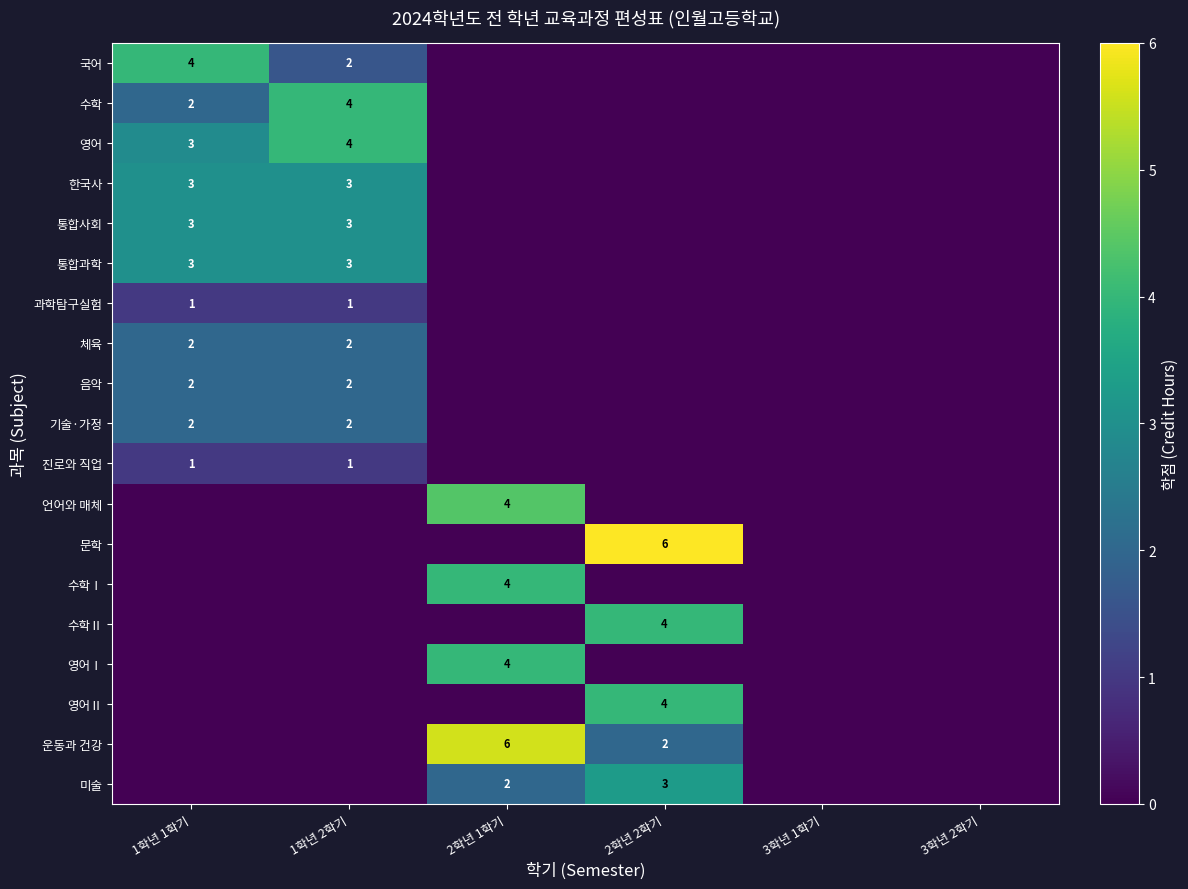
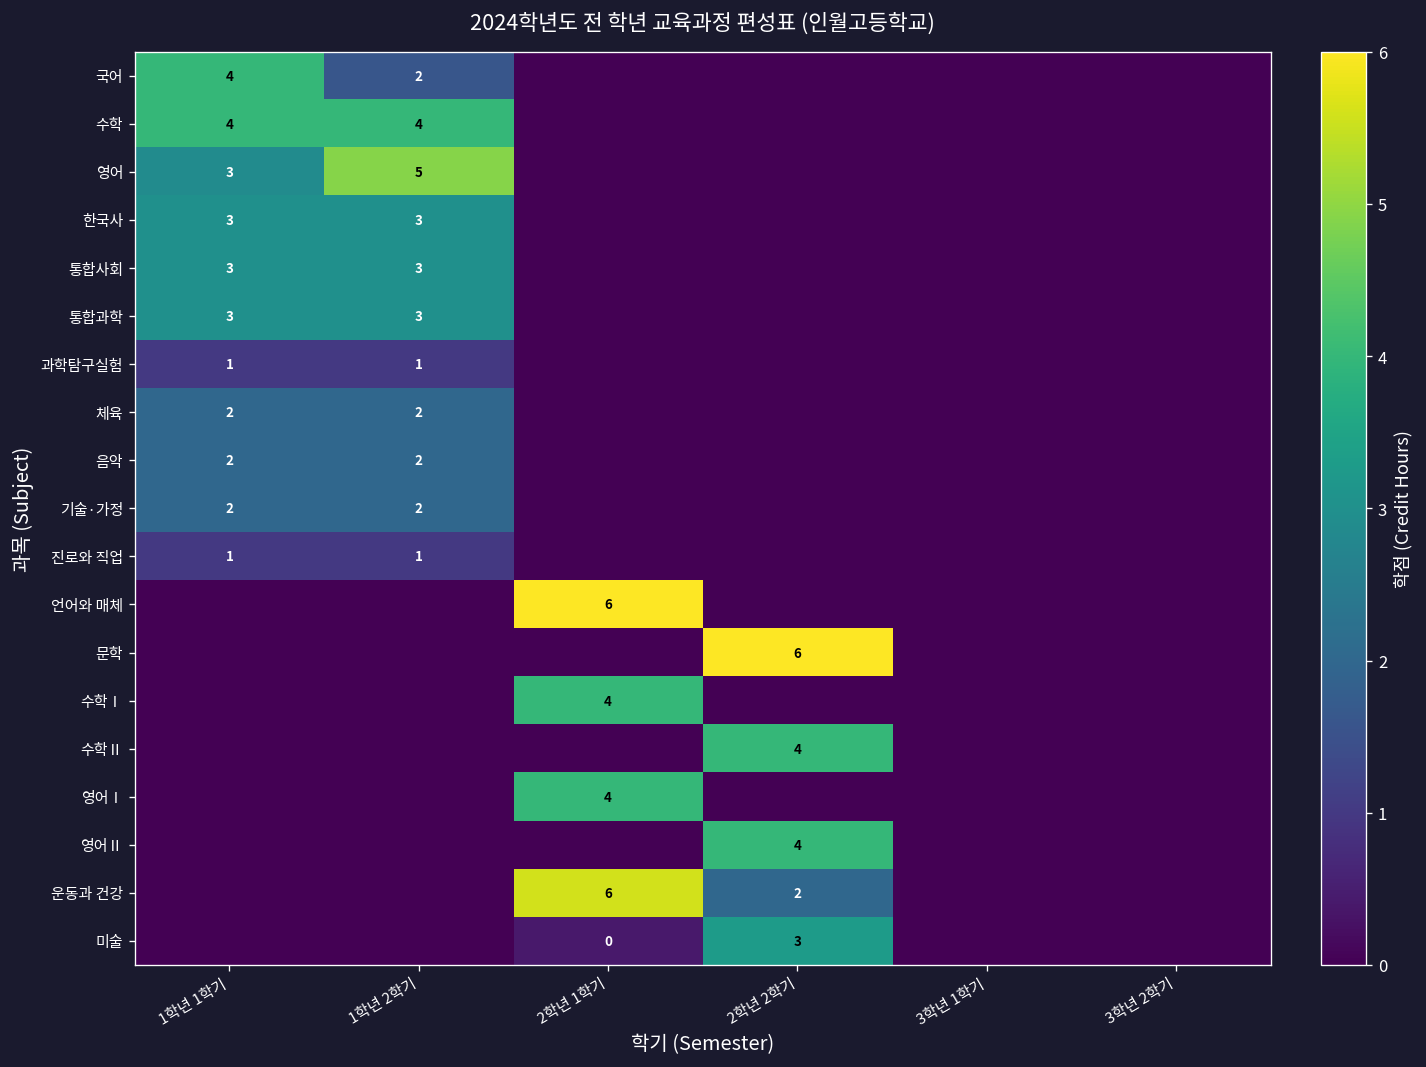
수학, 1학년 1학기: 2 -> 4
영어, 1학년 2학기: 4 -> 5
언어와 매체, 2학년 1학기: 4 -> 6
미술, 2학년 1학기: 2 -> 0
